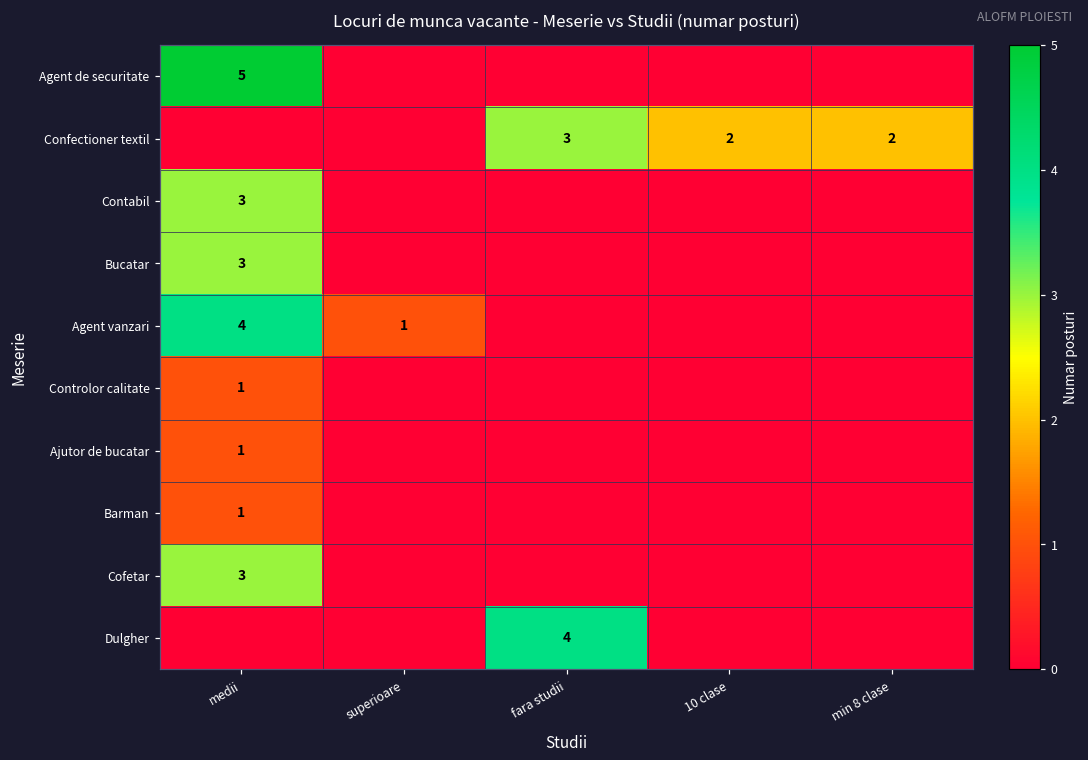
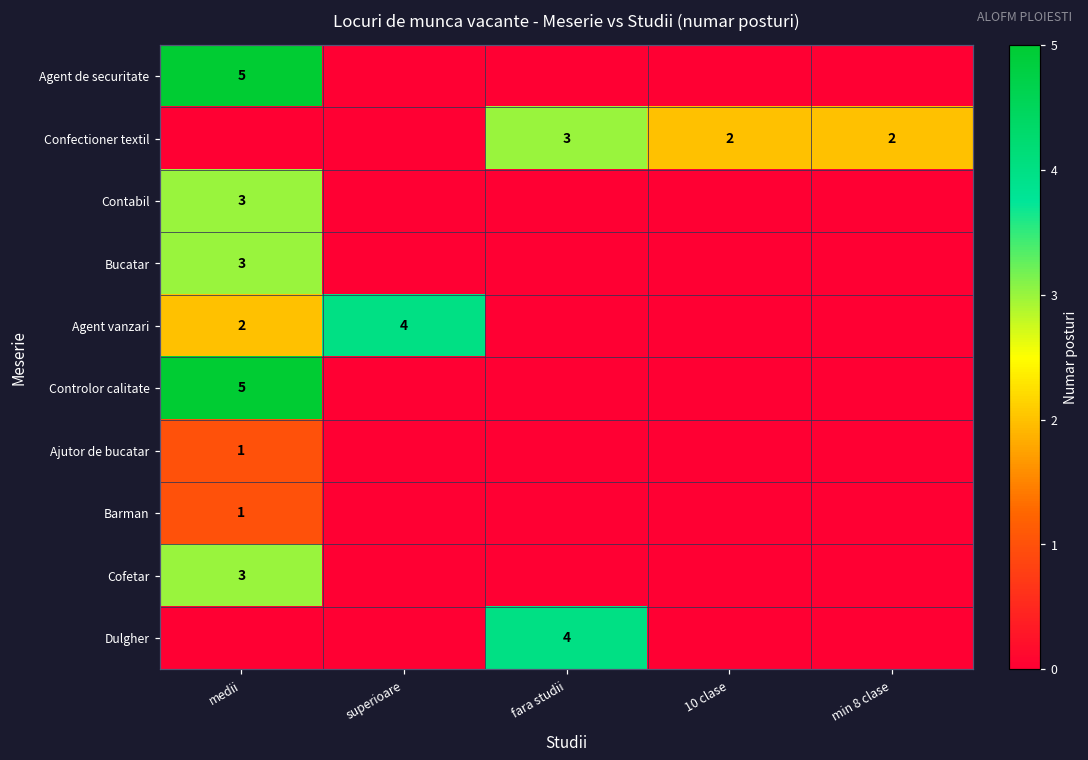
Agent vanzari, medii: 4 -> 2
Agent vanzari, superioare: 1 -> 4
Controlor calitate, medii: 1 -> 5
